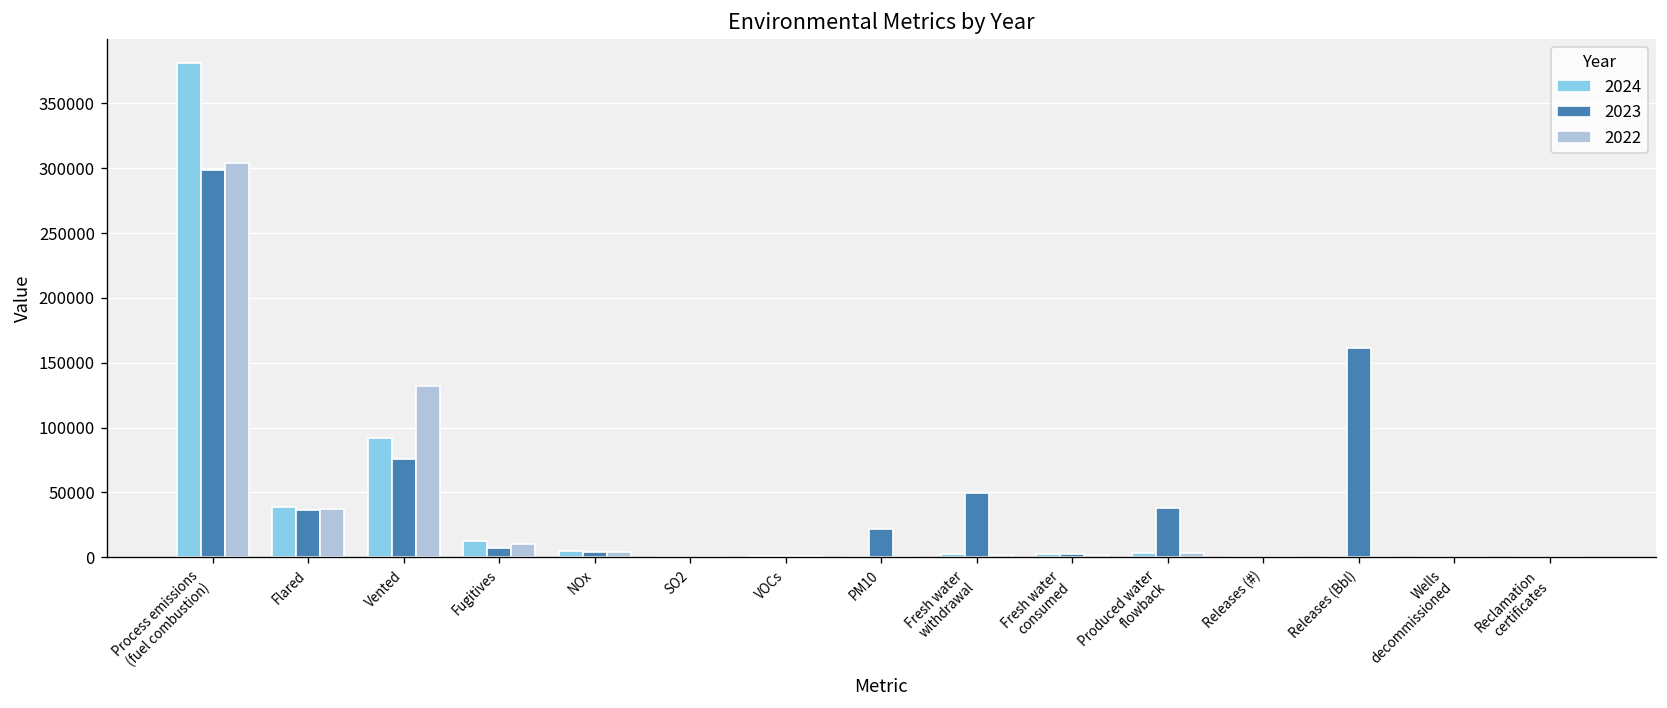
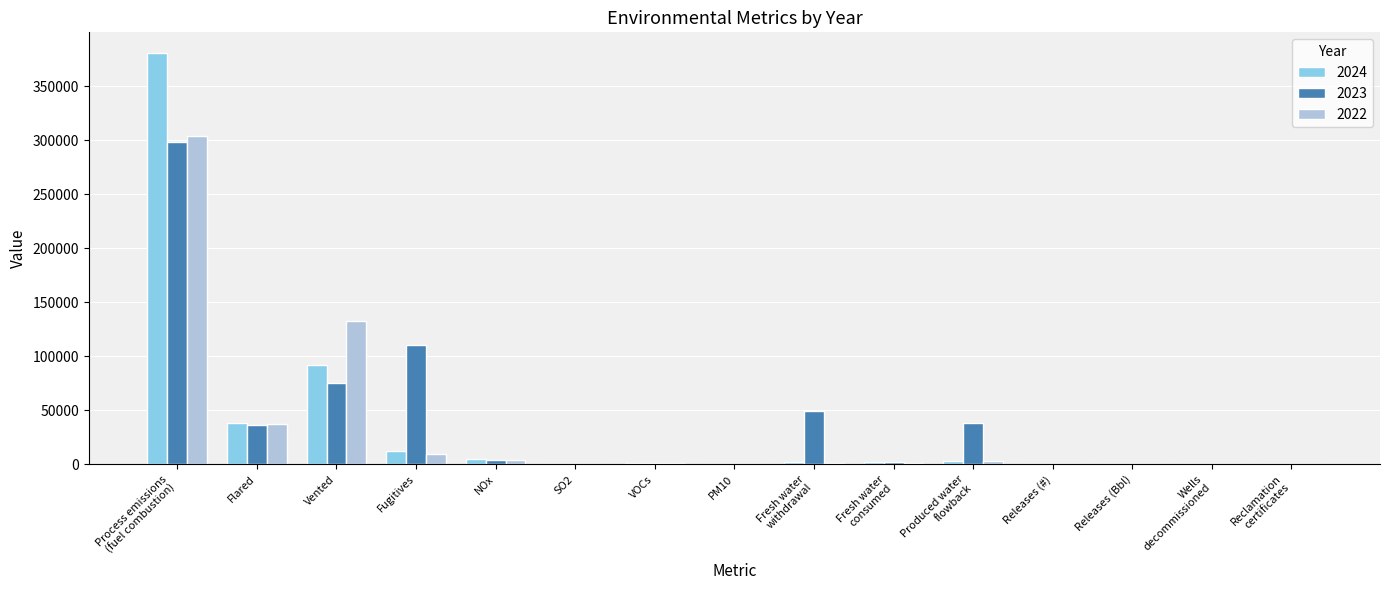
2023, Fugitives: 7000 -> 110000
2023, PM10: 22000 -> 0
2023, Releases (Bbl): 161000 -> 0
